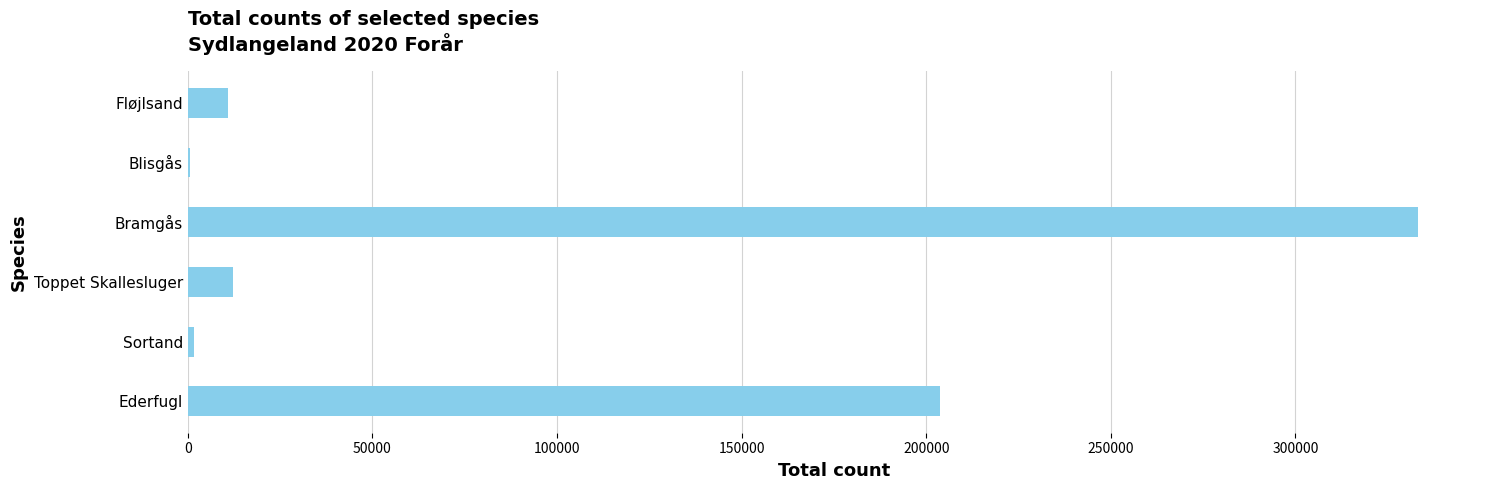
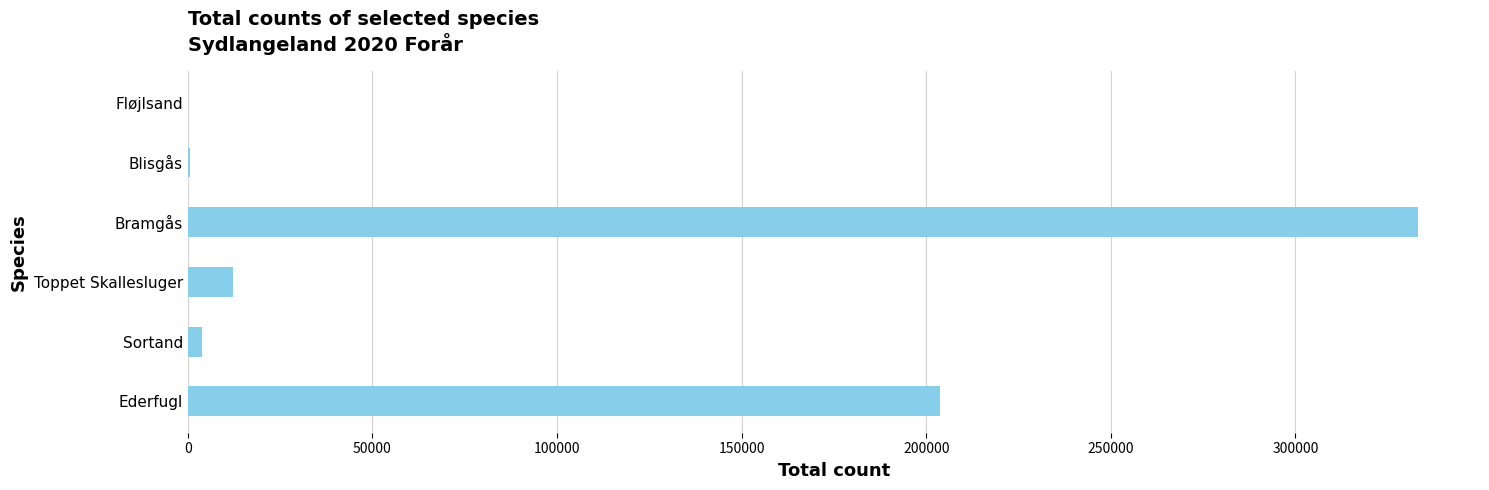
Fløjlsand: 11000 -> 0
Sortand: 2000 -> 4000
